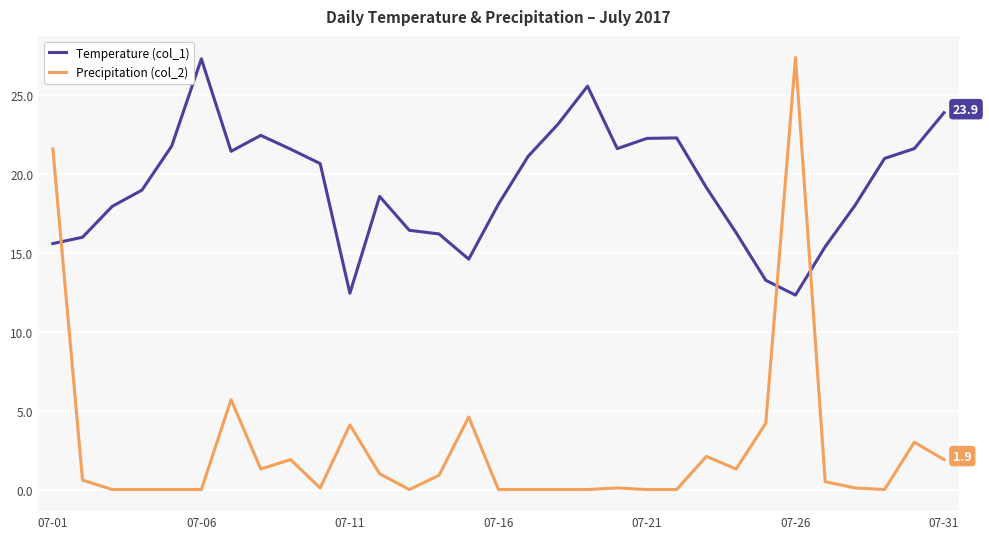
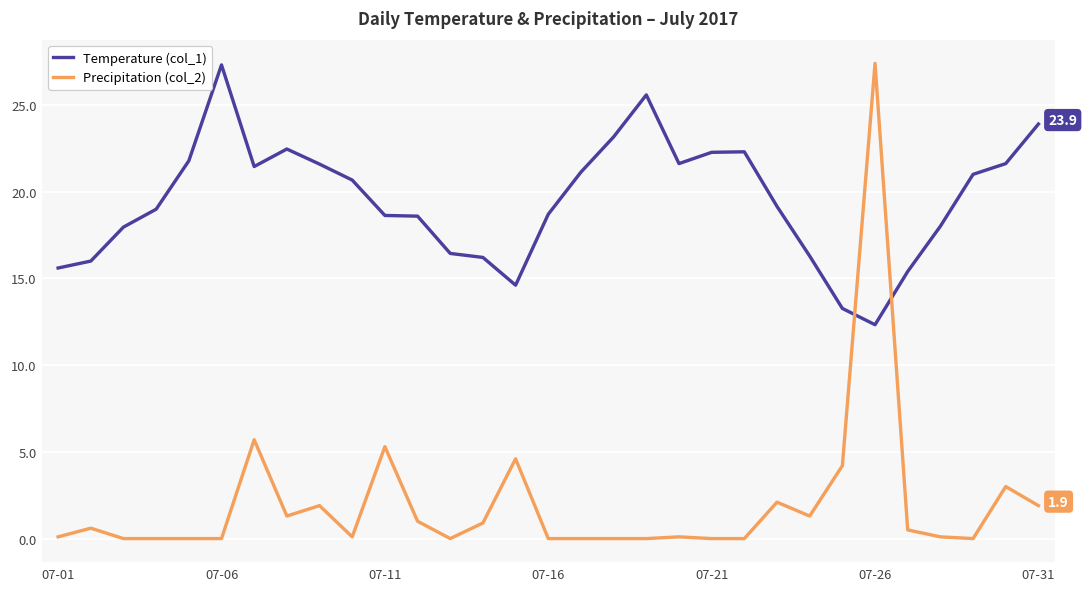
Precipitation (col_2), 07-01: 21.6 -> 0.1
Temperature (col_1), 07-11: 12.5 -> 18.6
Precipitation (col_2), 07-11: 4.1 -> 5.3
Temperature (col_1), 07-16: 18.1 -> 18.7
